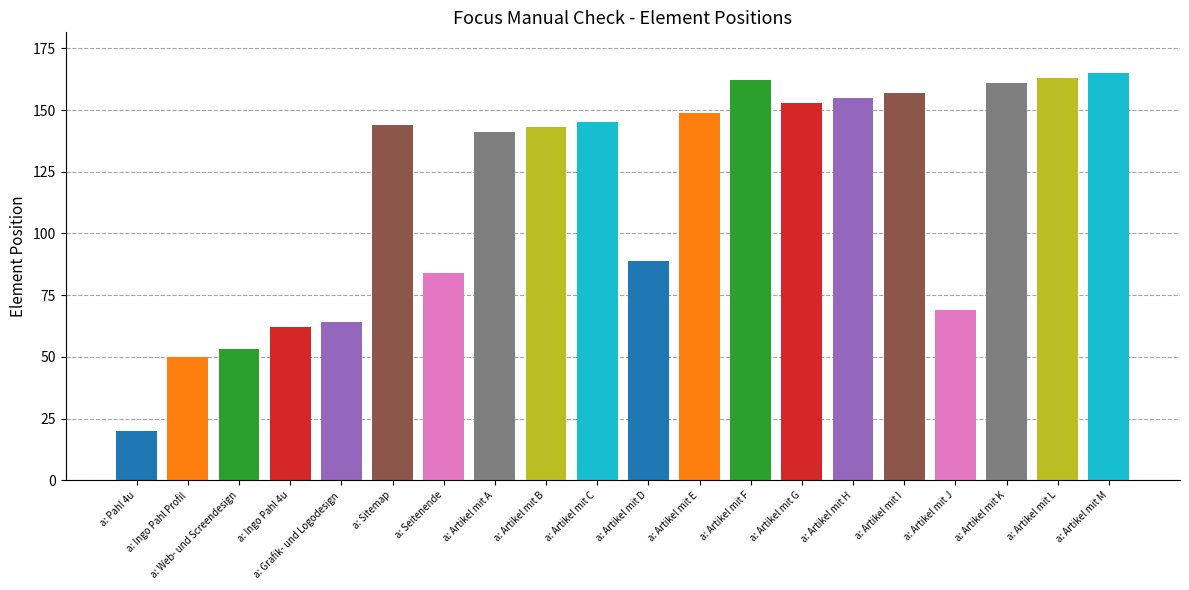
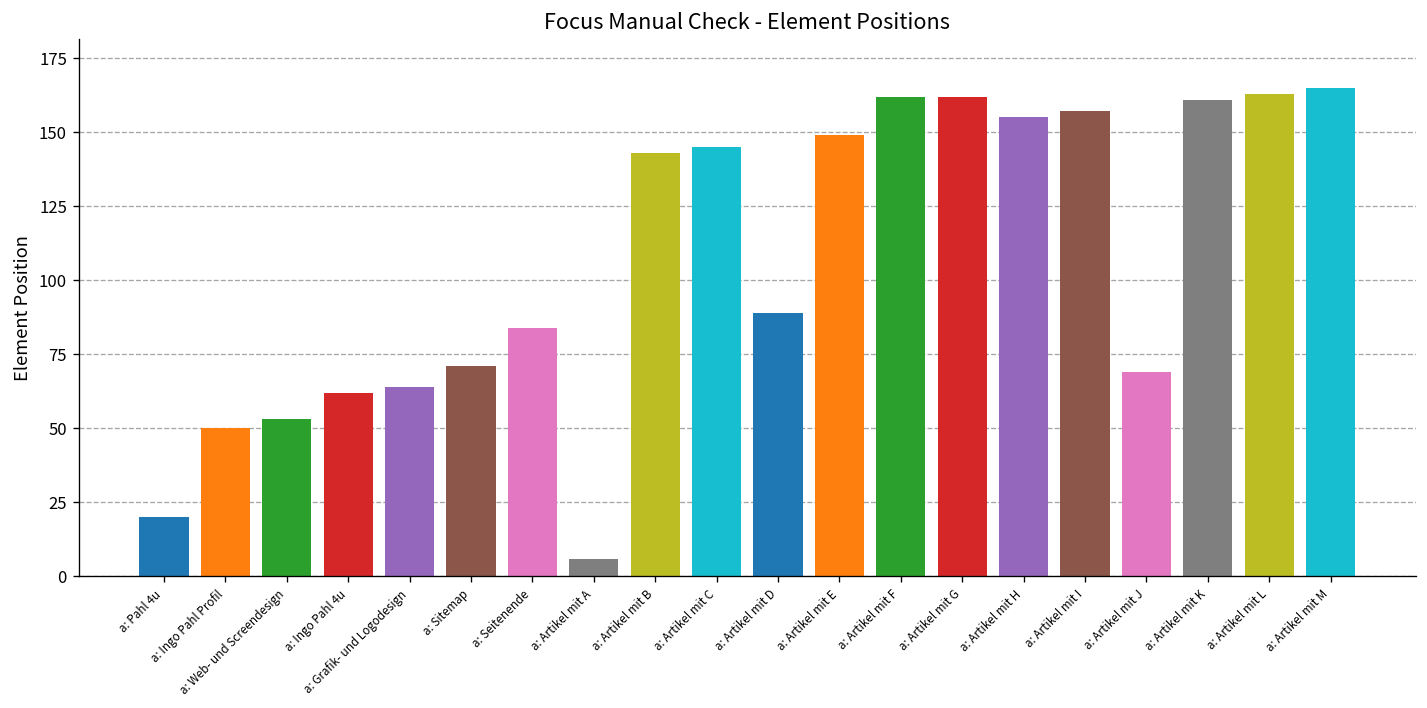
a: Sitemap: 144 -> 71
a: Artikel mit A: 141 -> 6
a: Artikel mit G: 153 -> 162
